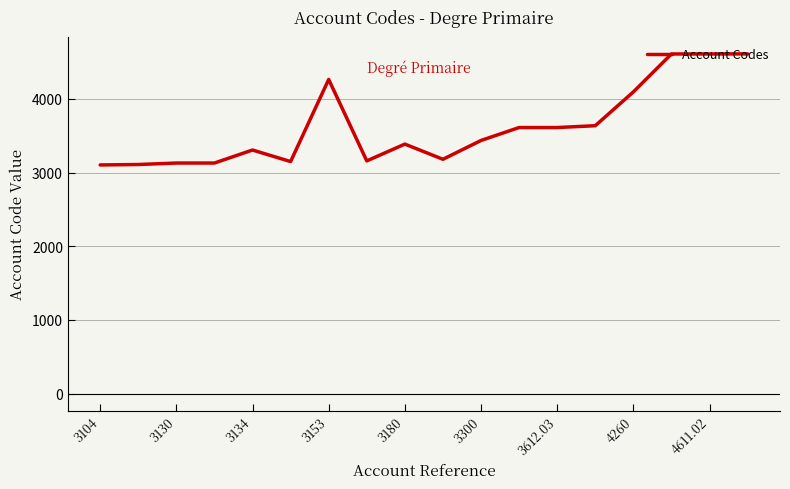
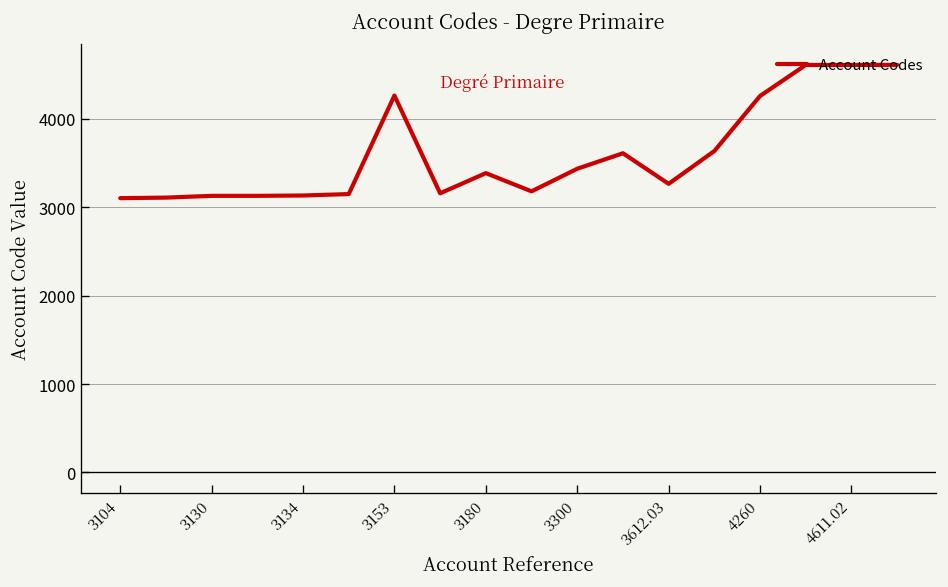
3134: 3300 -> 3100
3612.03: 3600 -> 3300
4260: 4100 -> 4300
